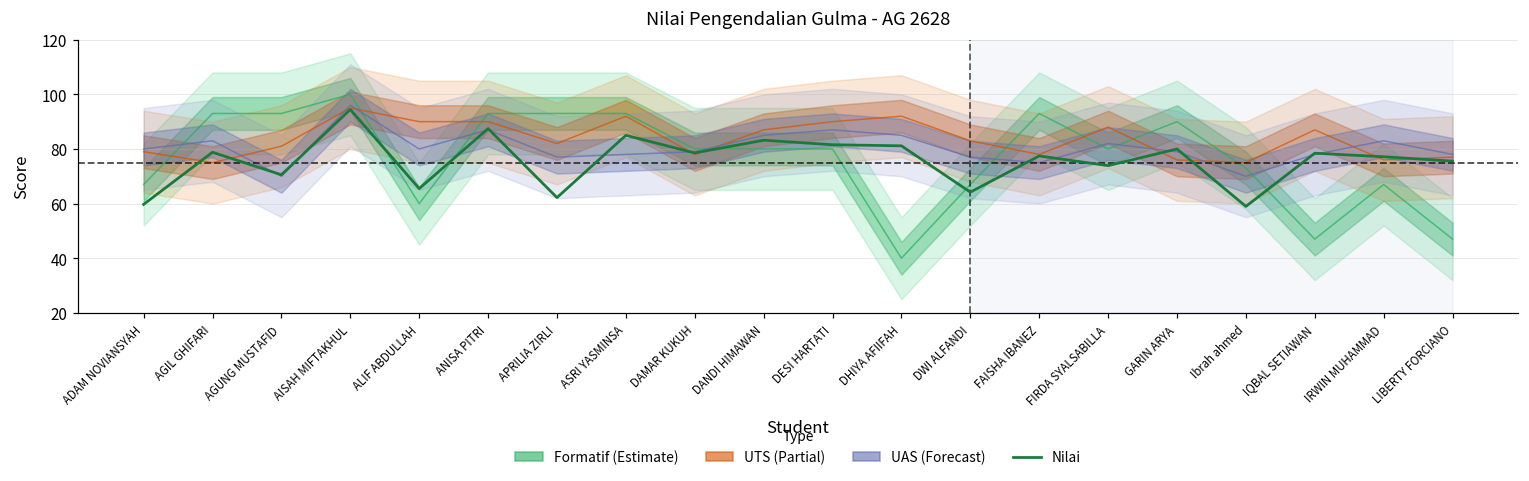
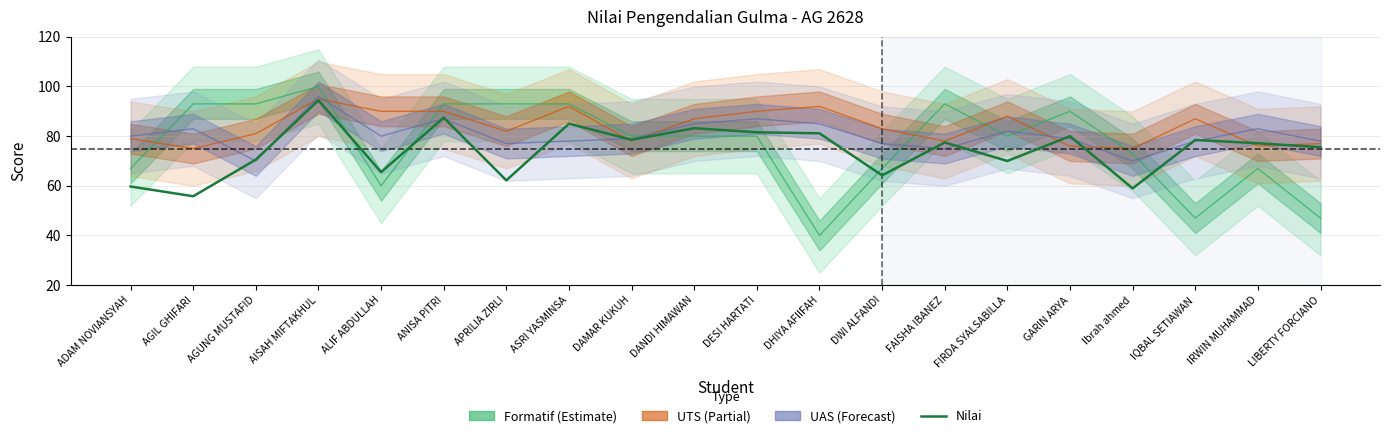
Nilai, AGIL GHIFARI: 79 -> 56
Nilai, FIRDA SYALSABILLA: 74 -> 70
